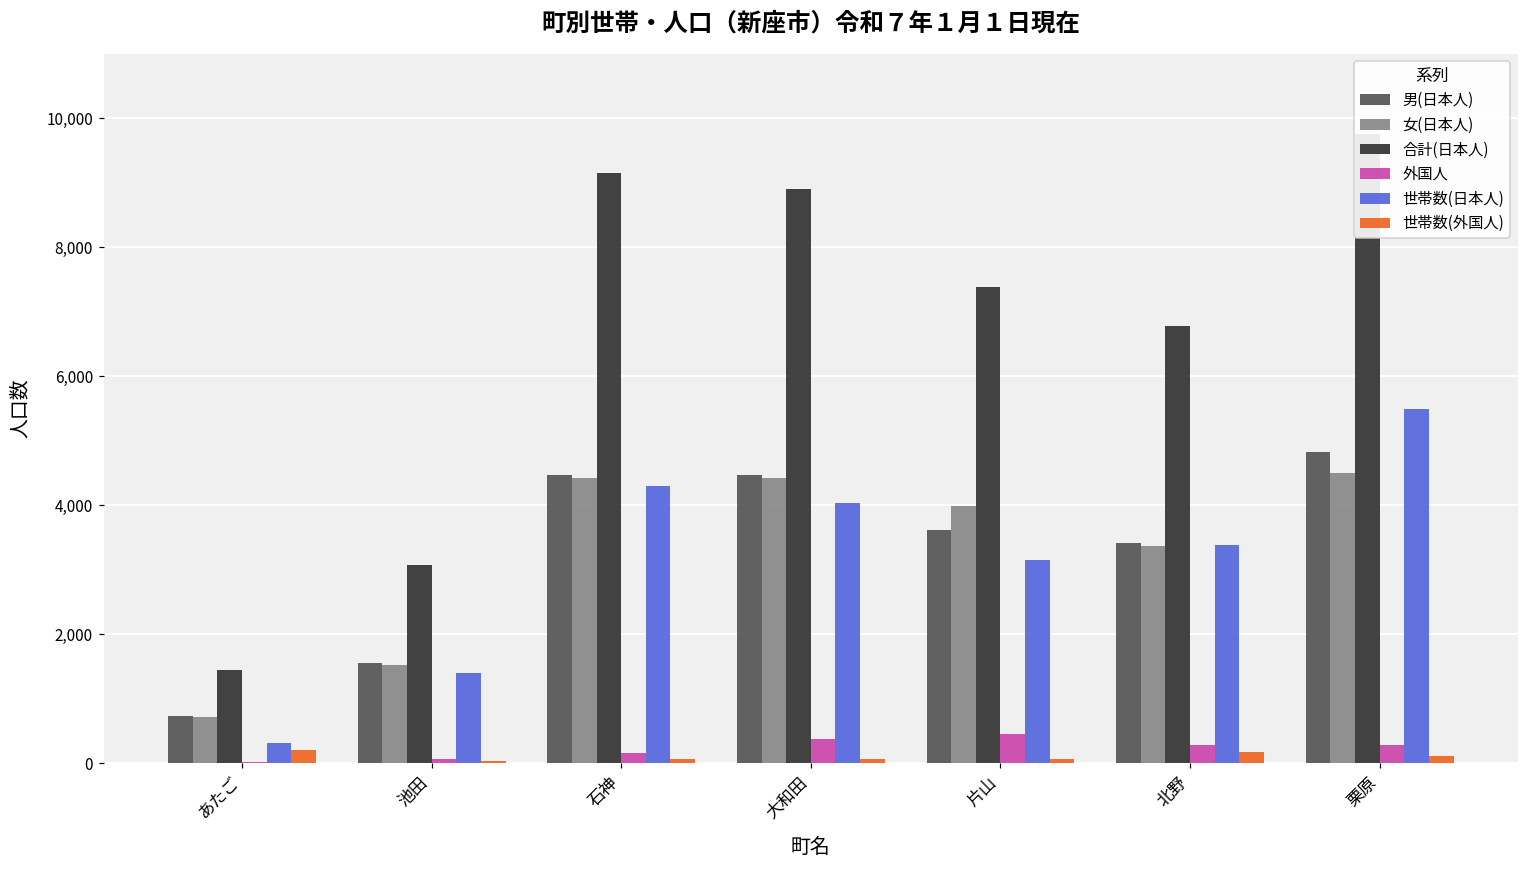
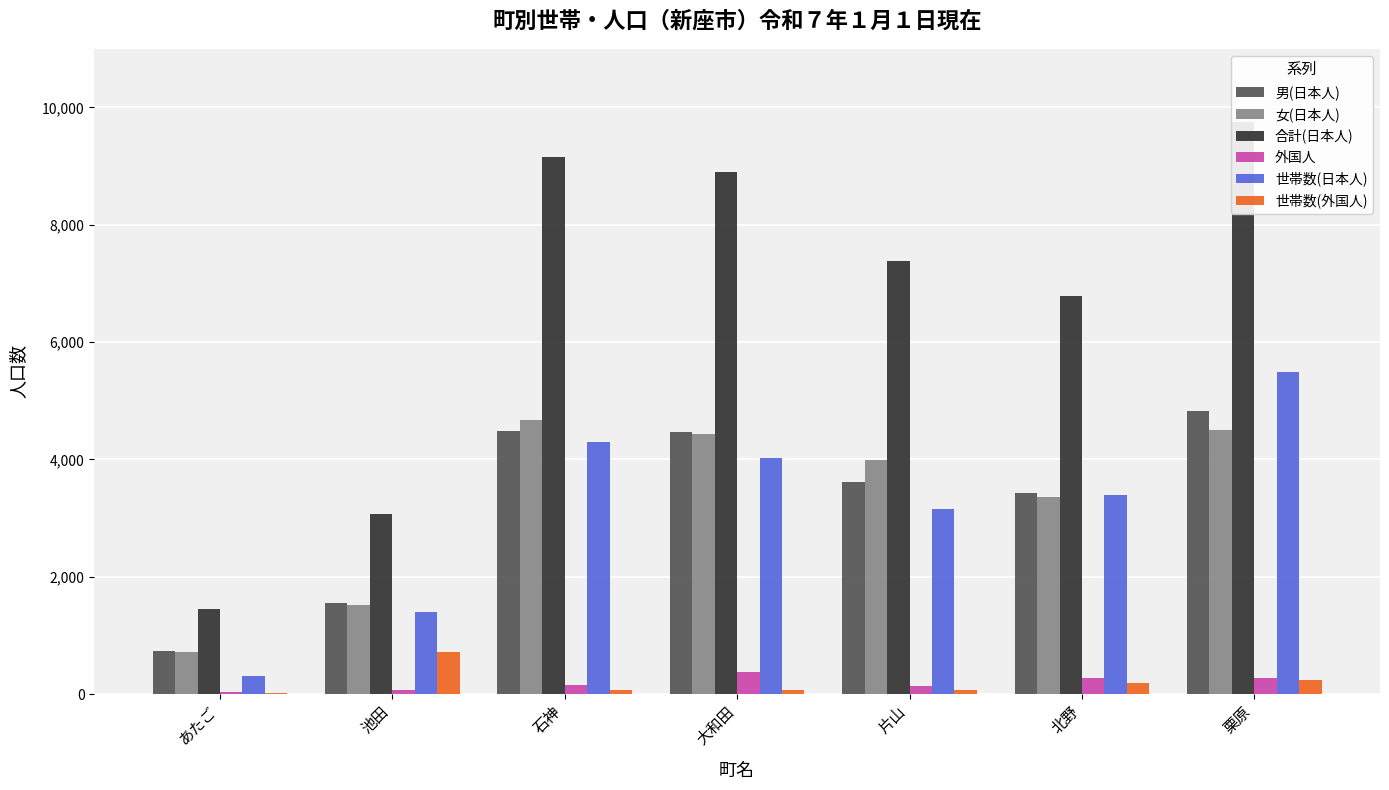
世帯数(外国人), あたご: 200 -> 0
世帯数(外国人), 池田: 0 -> 700
女(日本人), 石神: 4,400 -> 4,700
外国人, 片山: 500 -> 100
世帯数(外国人), 栗原: 100 -> 200
